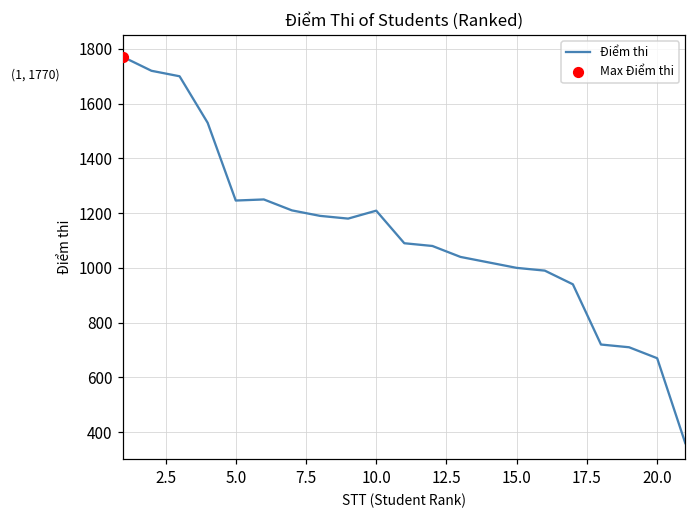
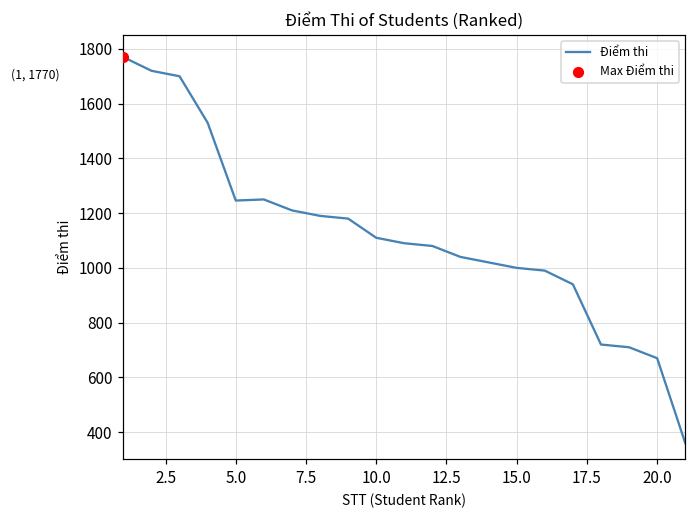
Điểm thi, 10.0: 1210 -> 1110
